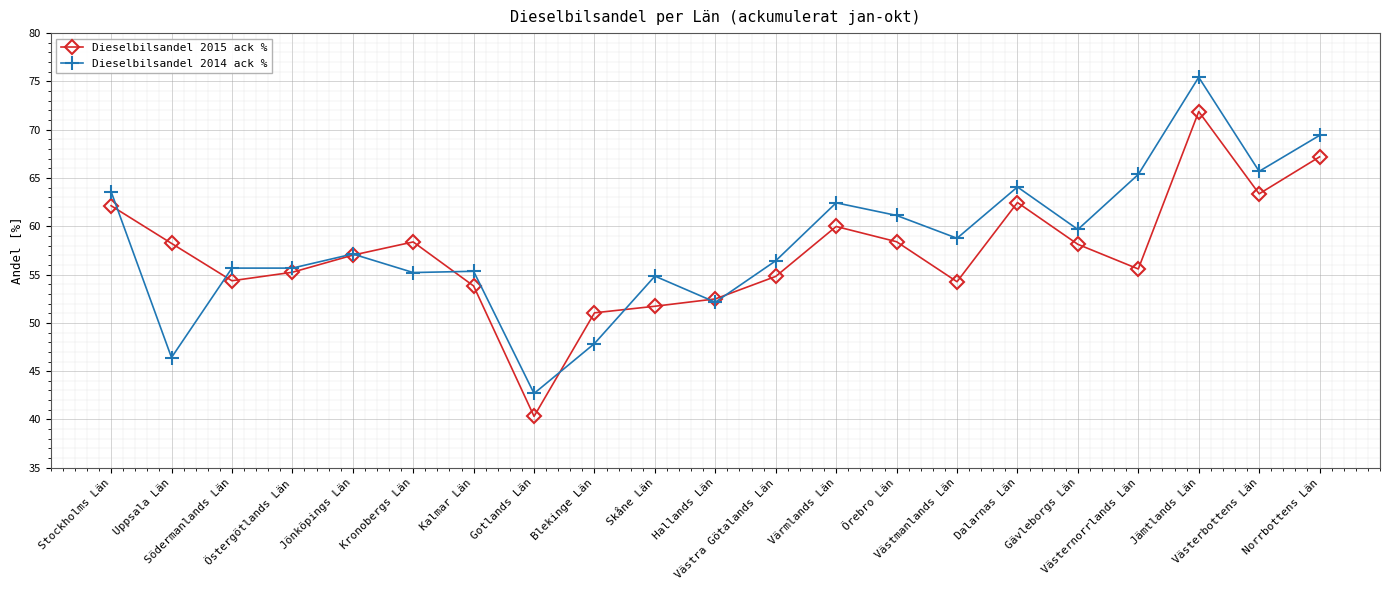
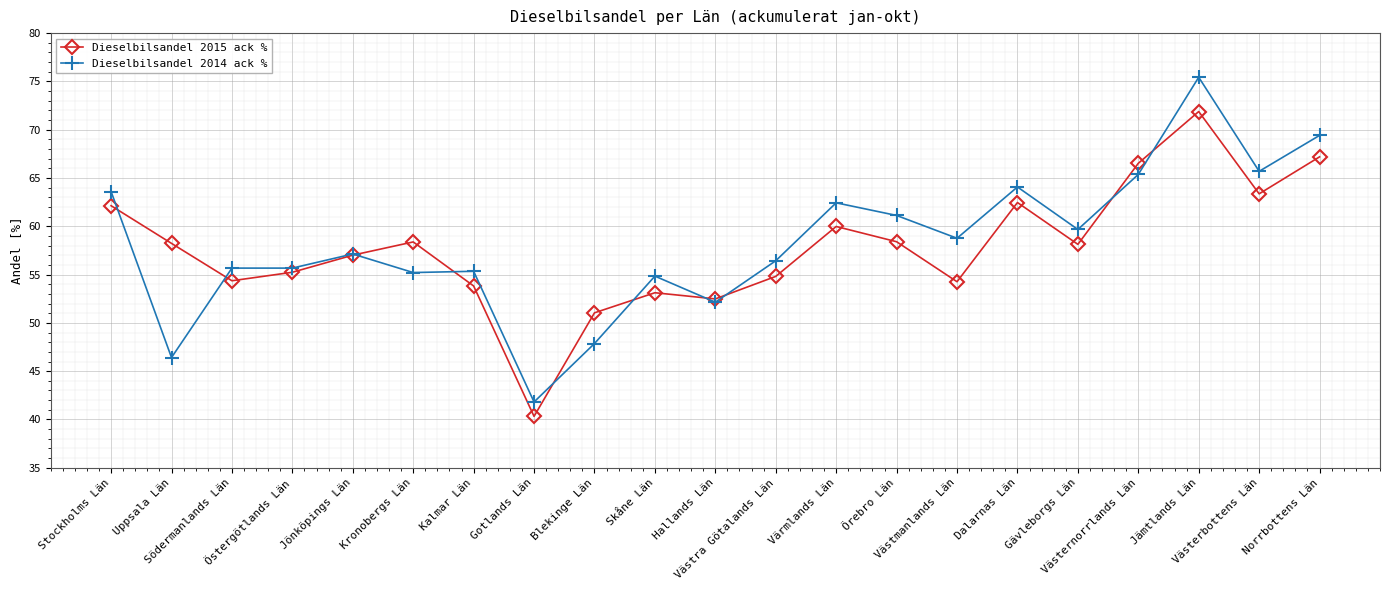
Dieselbilsandel 2014 ack %, Gotlands Län: 43 -> 42
Dieselbilsandel 2015 ack %, Skåne Län: 52 -> 53
Dieselbilsandel 2015 ack %, Västernorrlands Län: 56 -> 67
